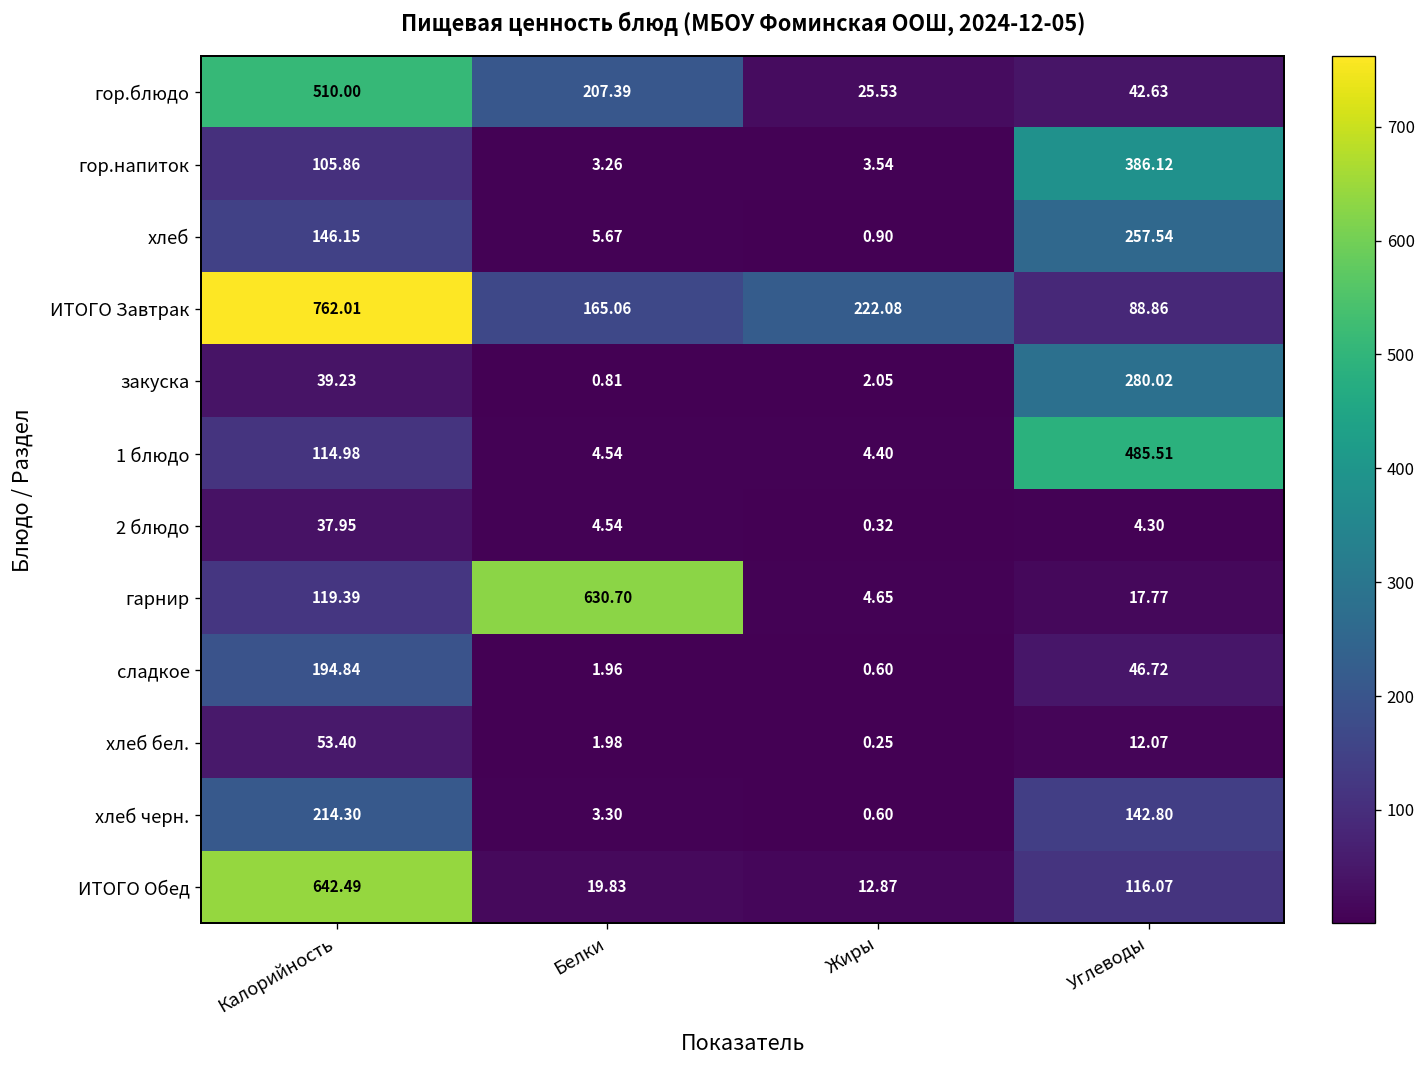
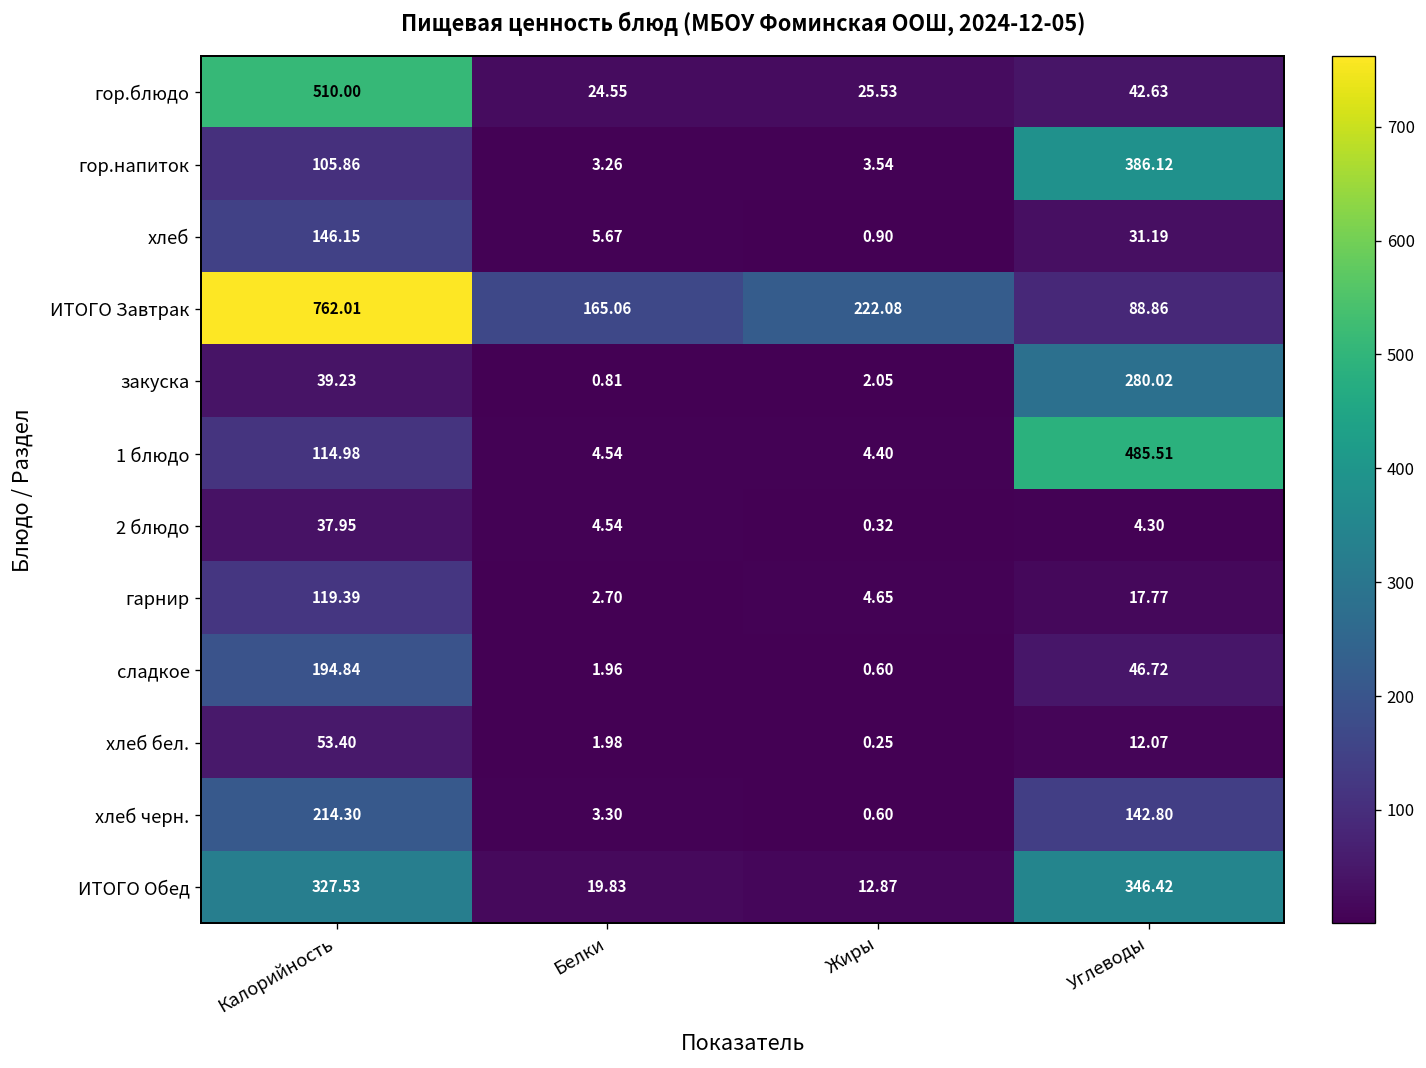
гор.блюдо, Белки: 207.39 -> 24.55
хлеб, Углеводы: 257.54 -> 31.19
гарнир, Белки: 630.70 -> 2.70
ИТОГО Обед, Калорийность: 642.49 -> 327.53
ИТОГО Обед, Углеводы: 116.07 -> 346.42
